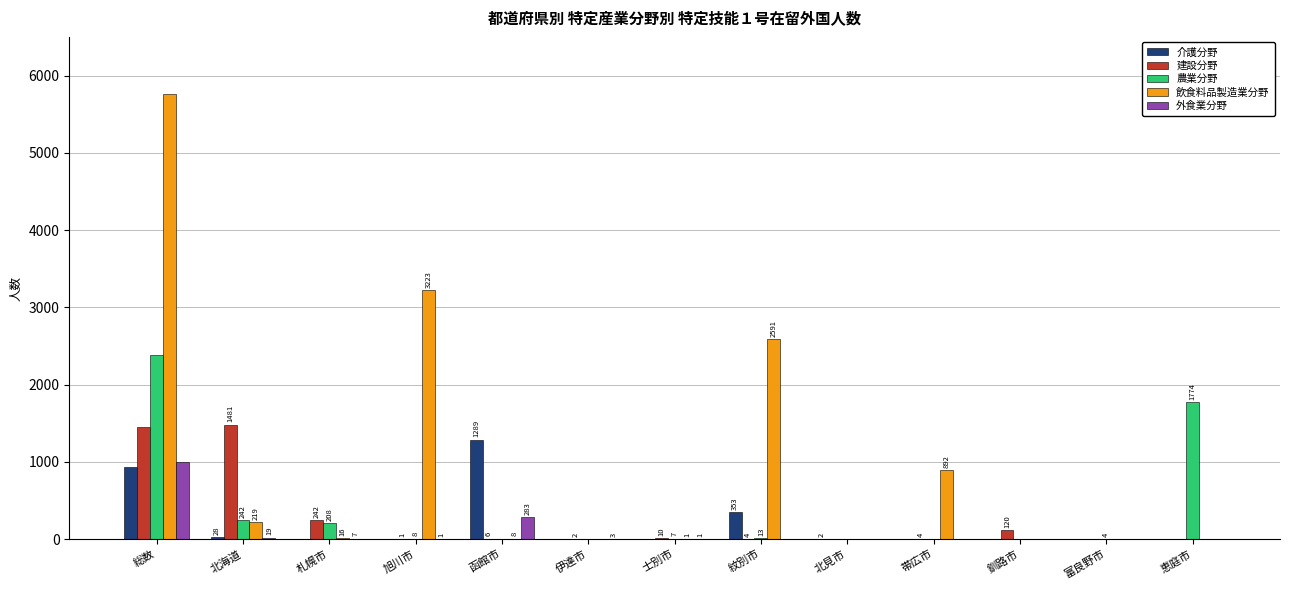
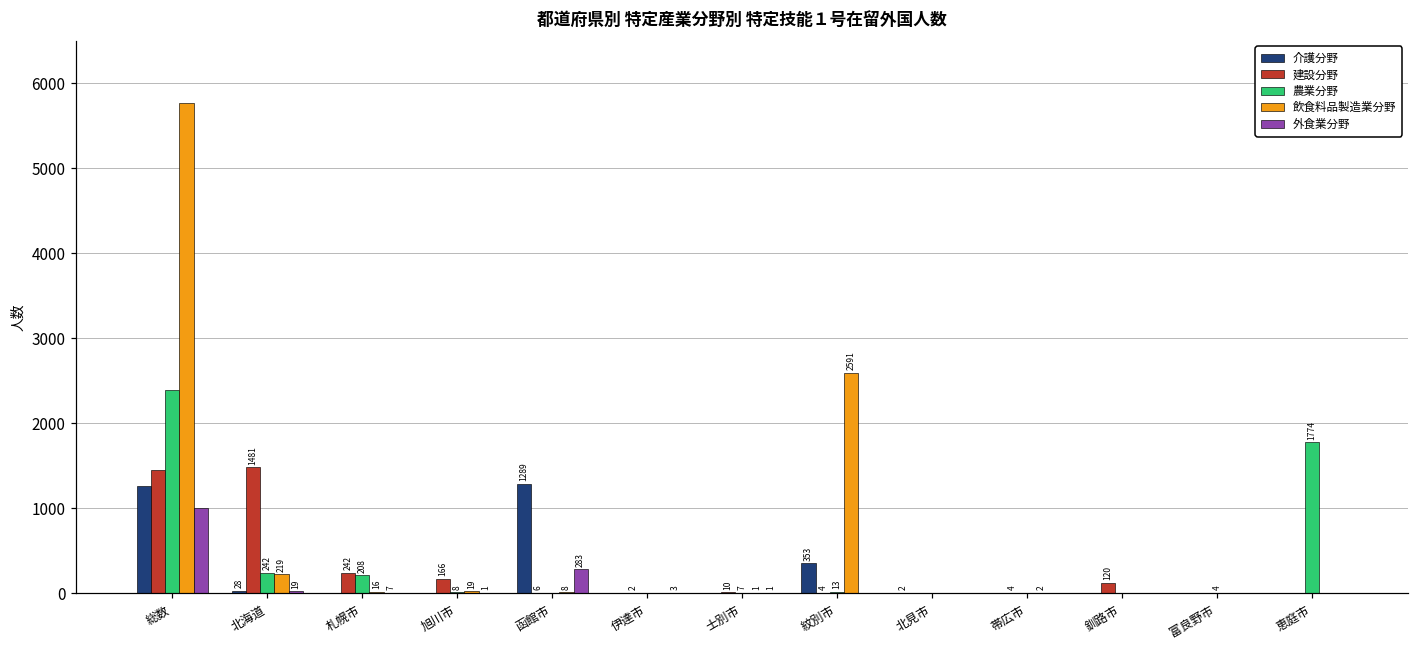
介護分野, 総数: 900 -> 1300
建設分野, 旭川市: 1 -> 166
飲食料品製造業分野, 旭川市: 3223 -> 19
飲食料品製造業分野, 帯広市: 892 -> 2
